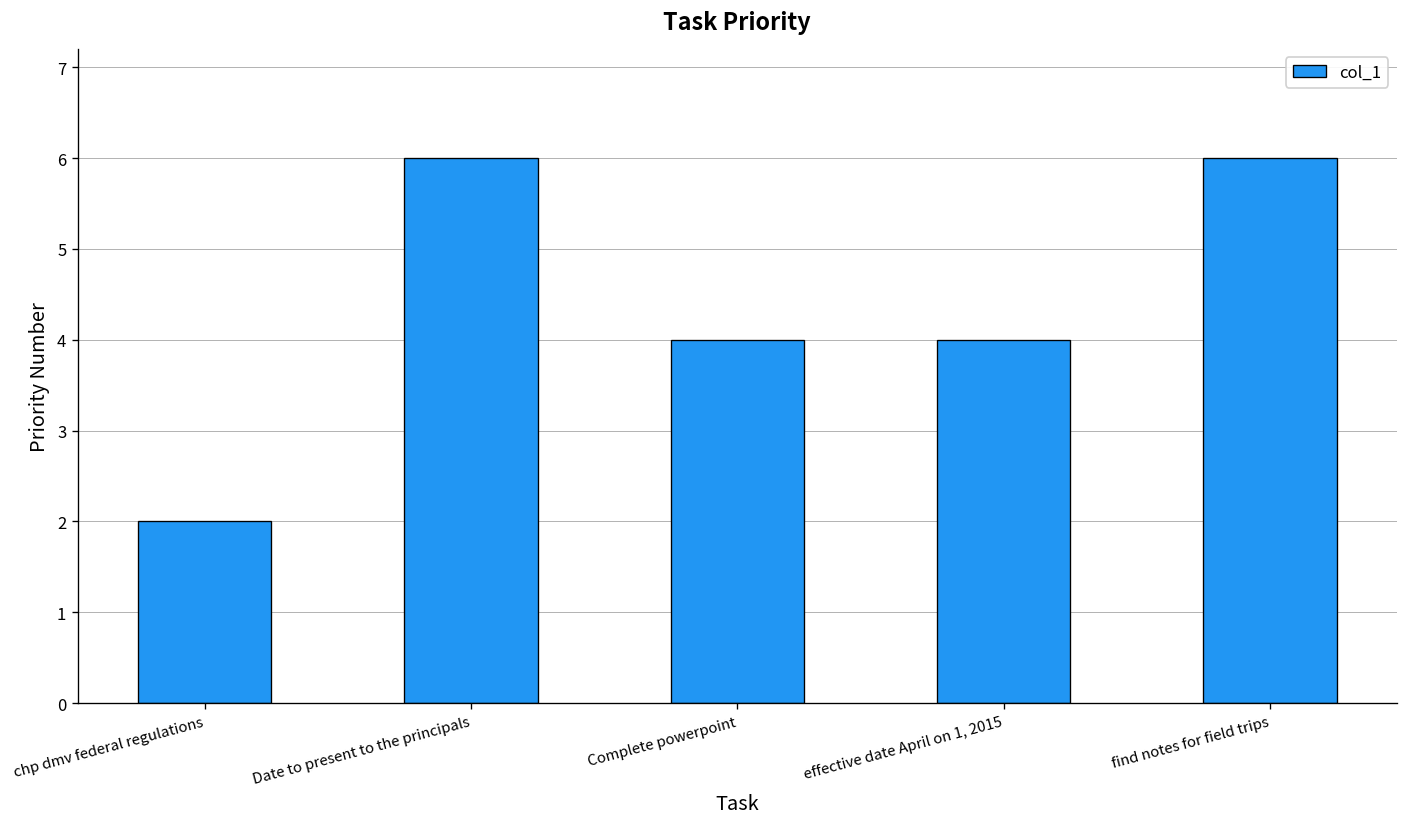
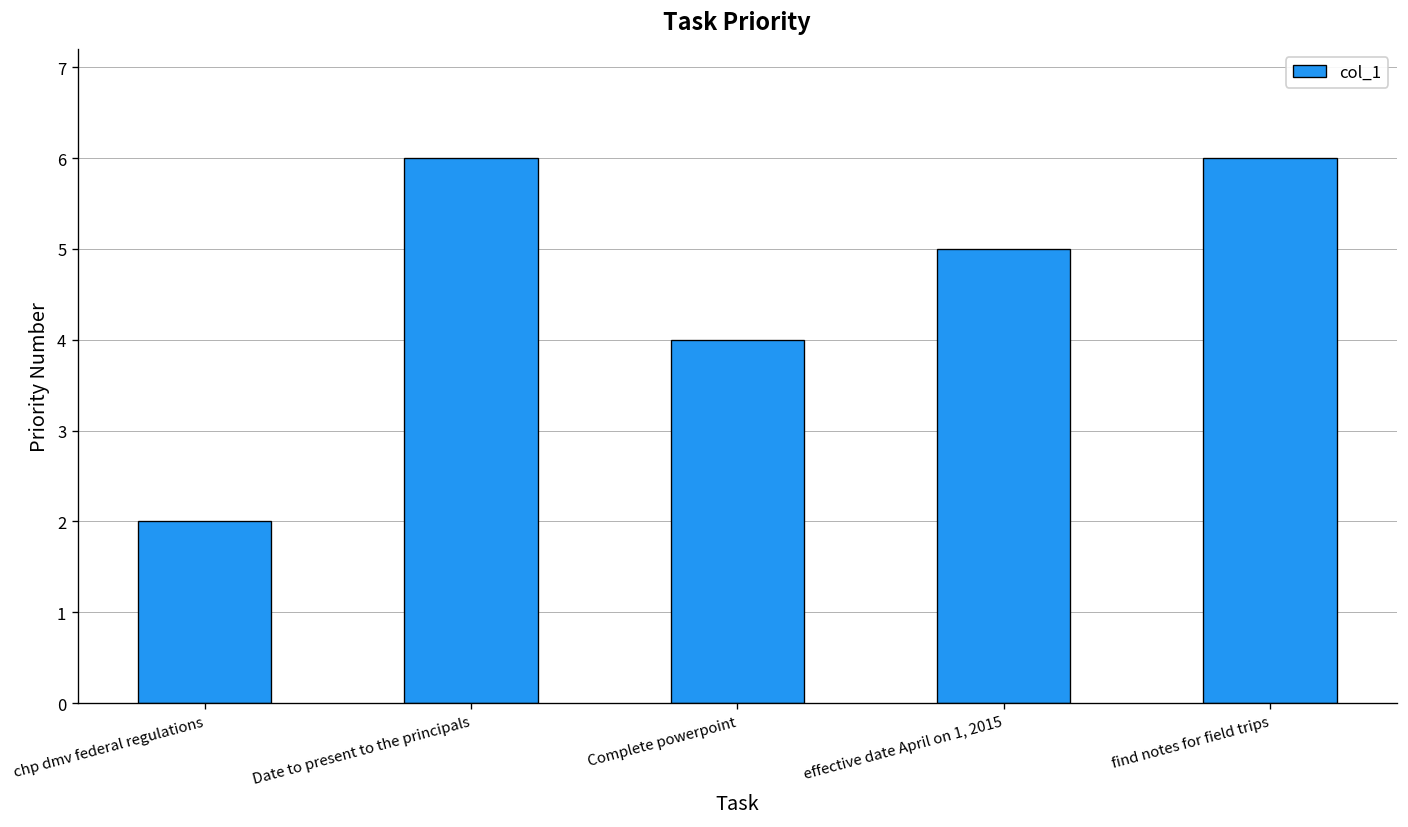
effective date April on 1, 2015: 4 -> 5
